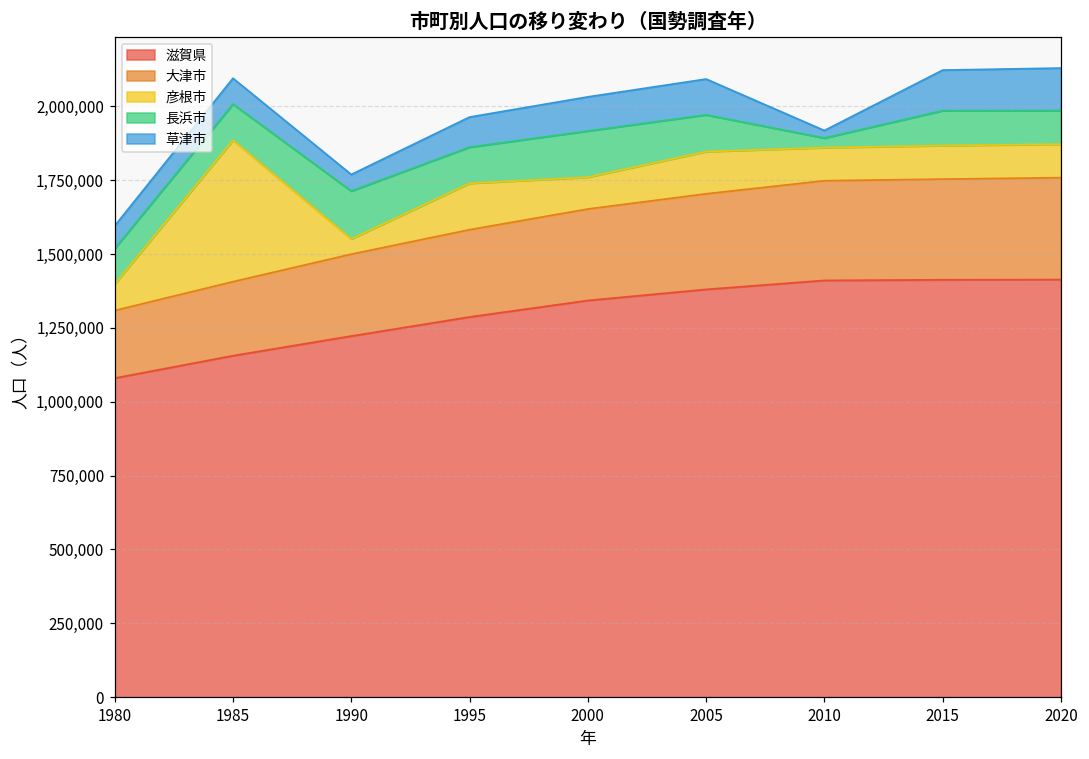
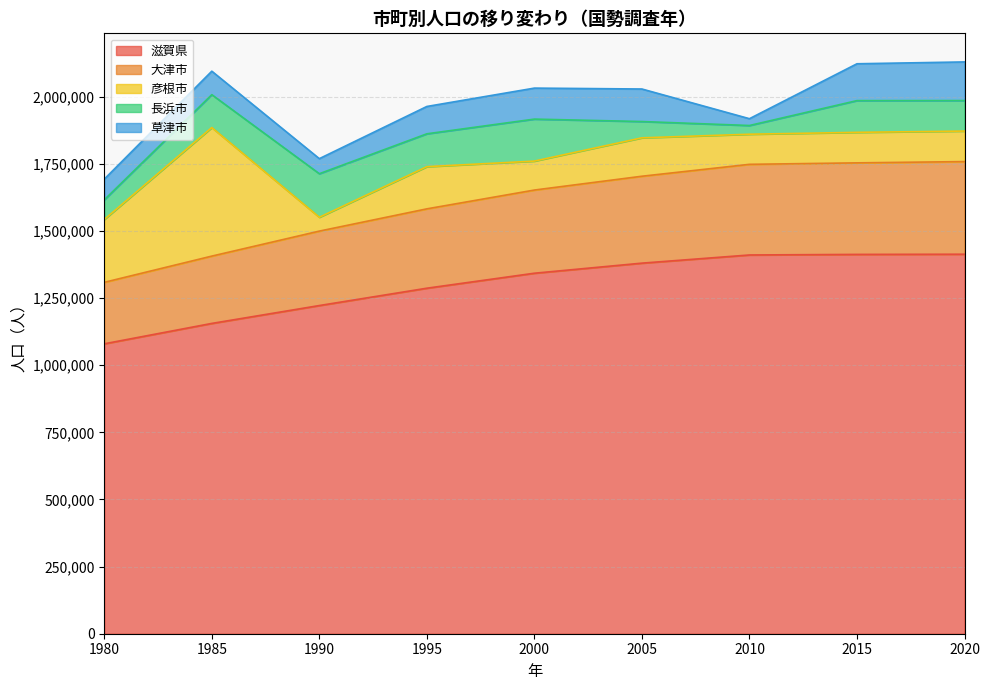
彦根市, 1980: 90,000 -> 230,000
長浜市, 1980: 120,000 -> 70,000
長浜市, 2005: 120,000 -> 60,000
